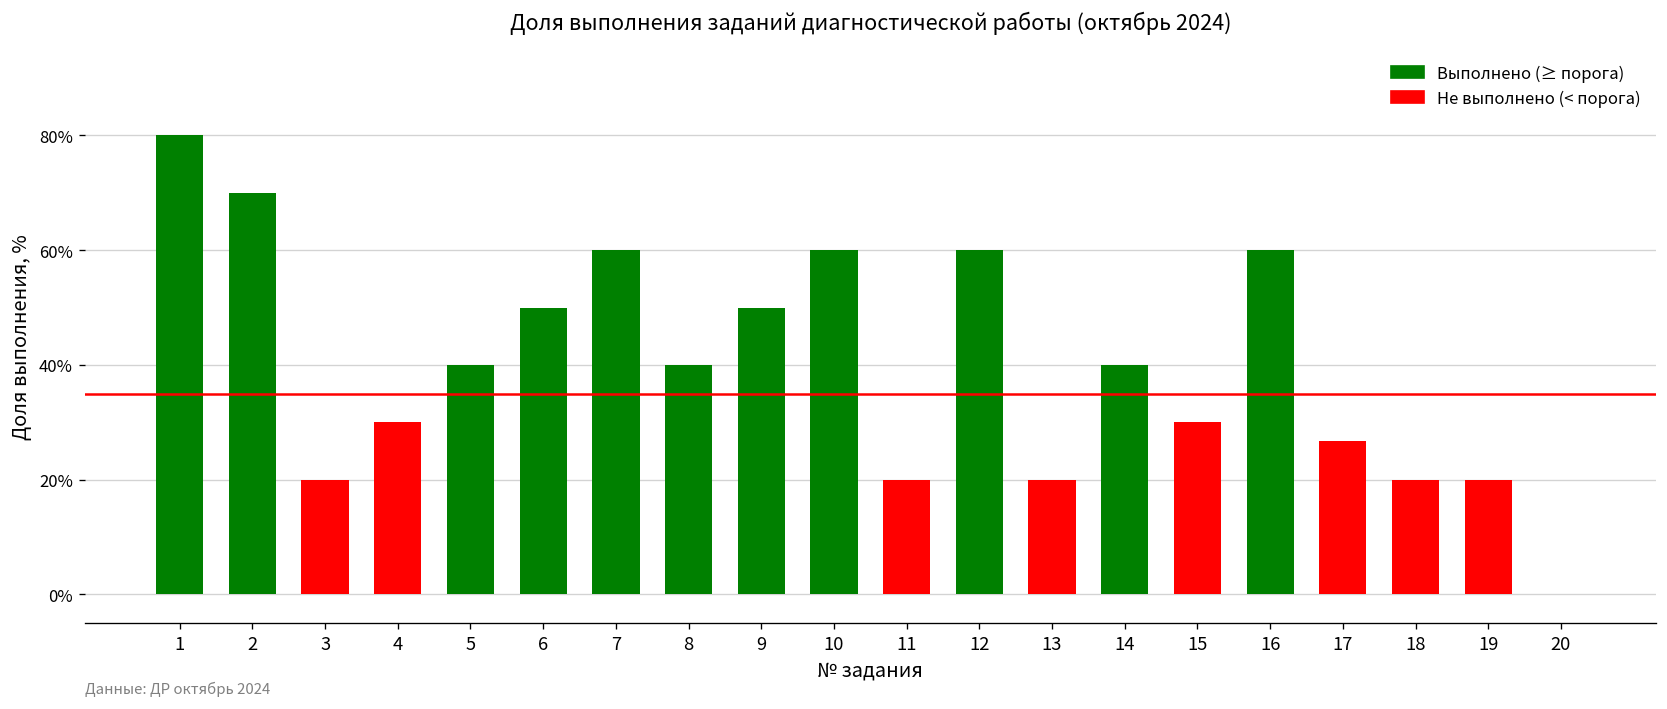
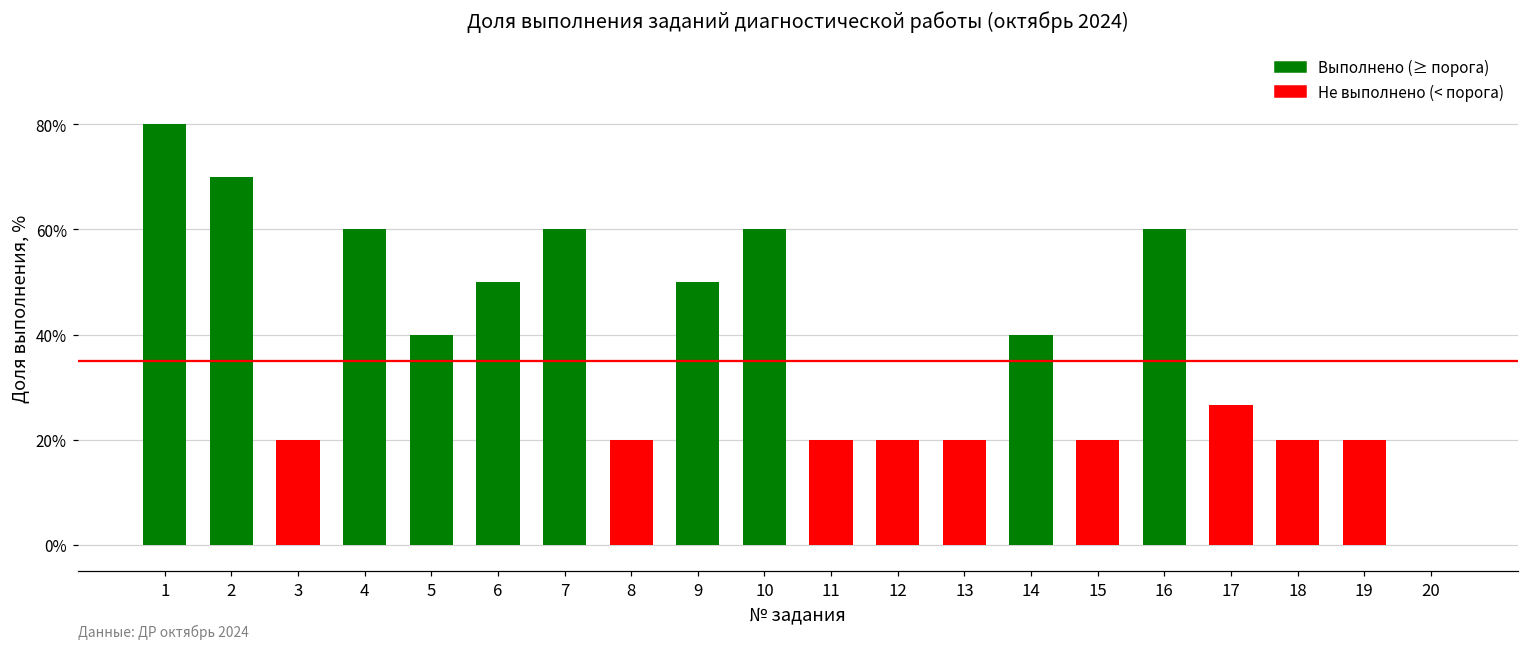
4: 30% -> 60%
8: 40% -> 20%
12: 60% -> 20%
15: 30% -> 20%
